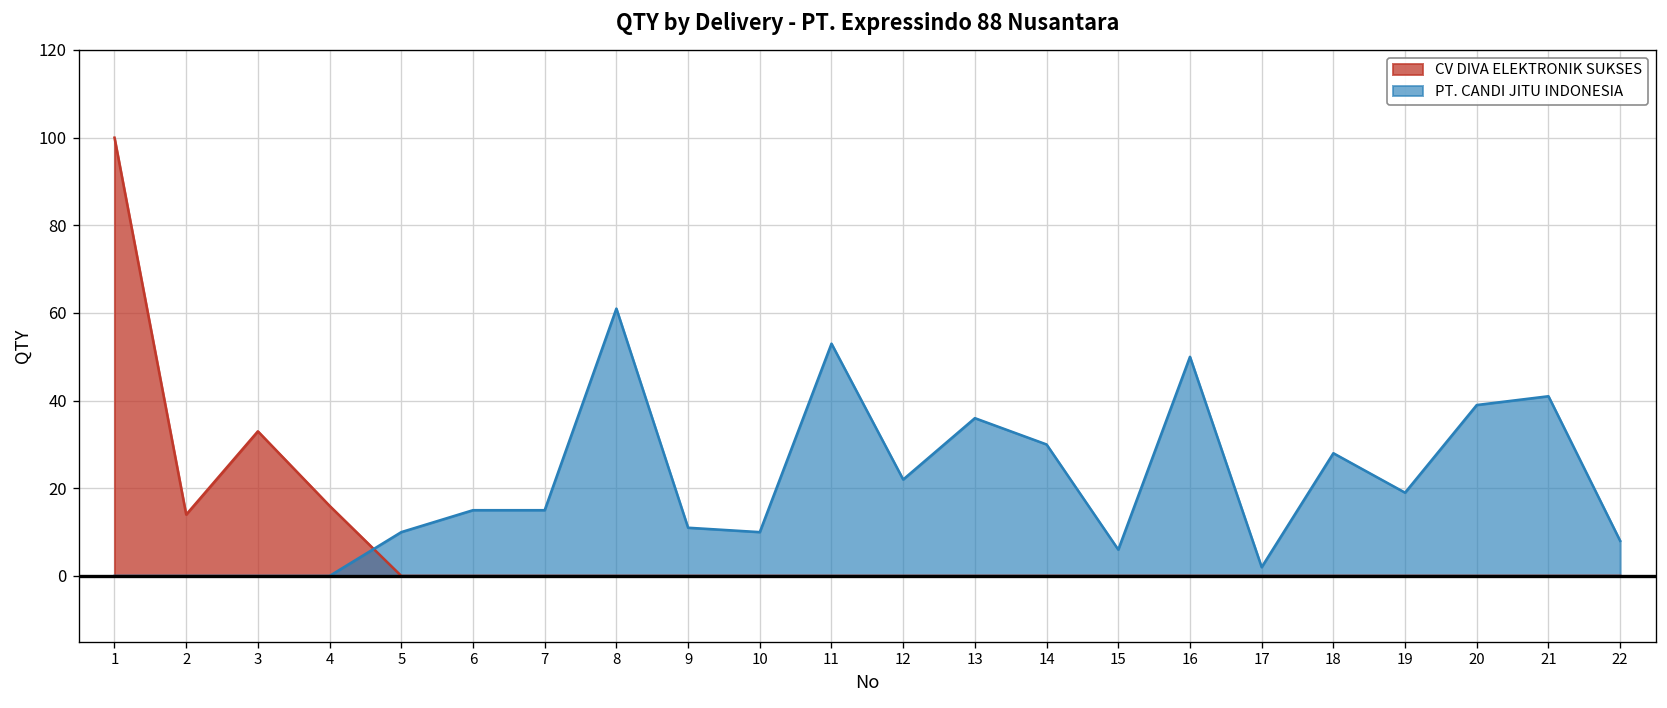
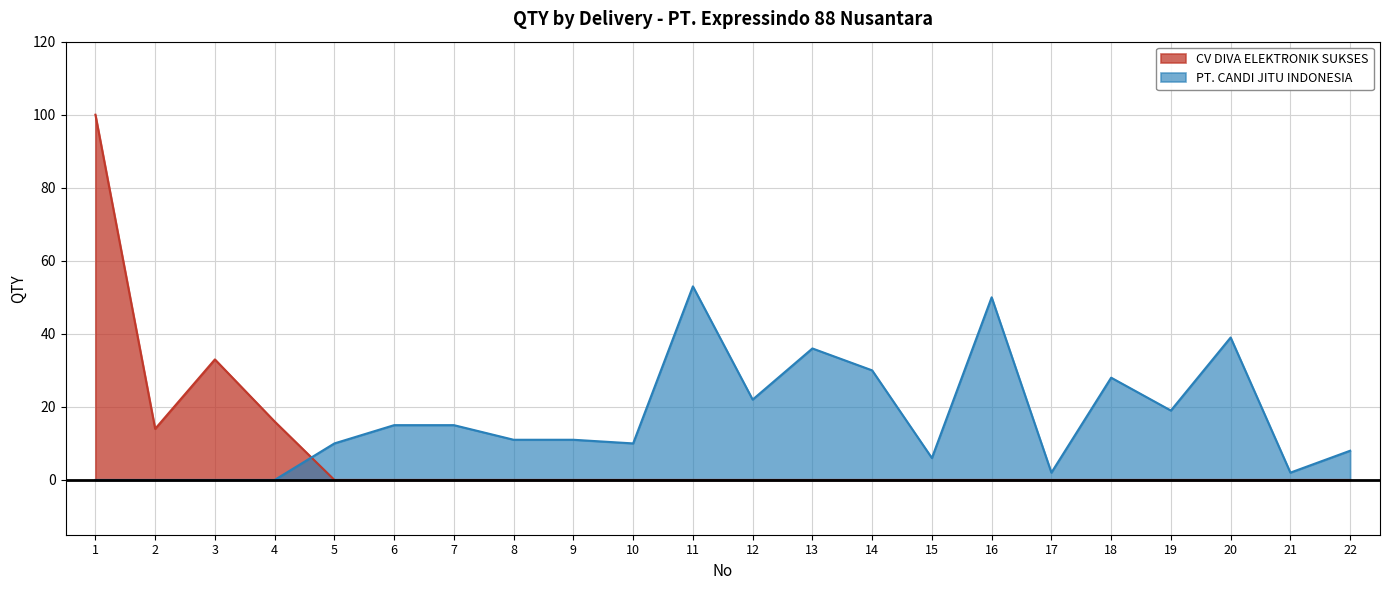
PT. CANDI JITU INDONESIA, 8: 61 -> 11
PT. CANDI JITU INDONESIA, 21: 41 -> 2
